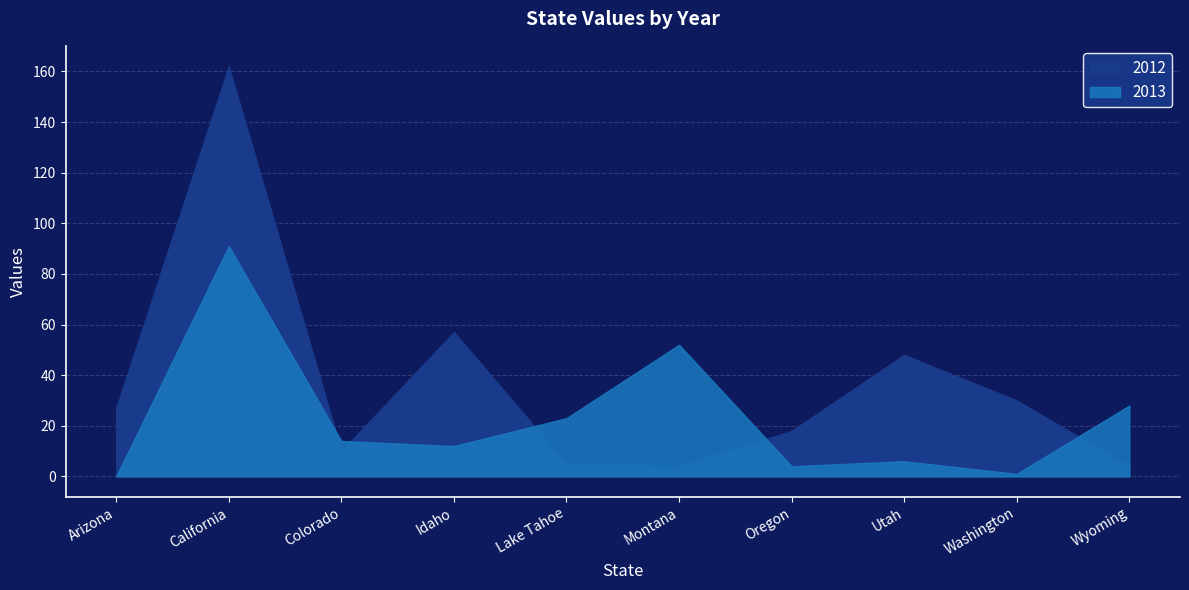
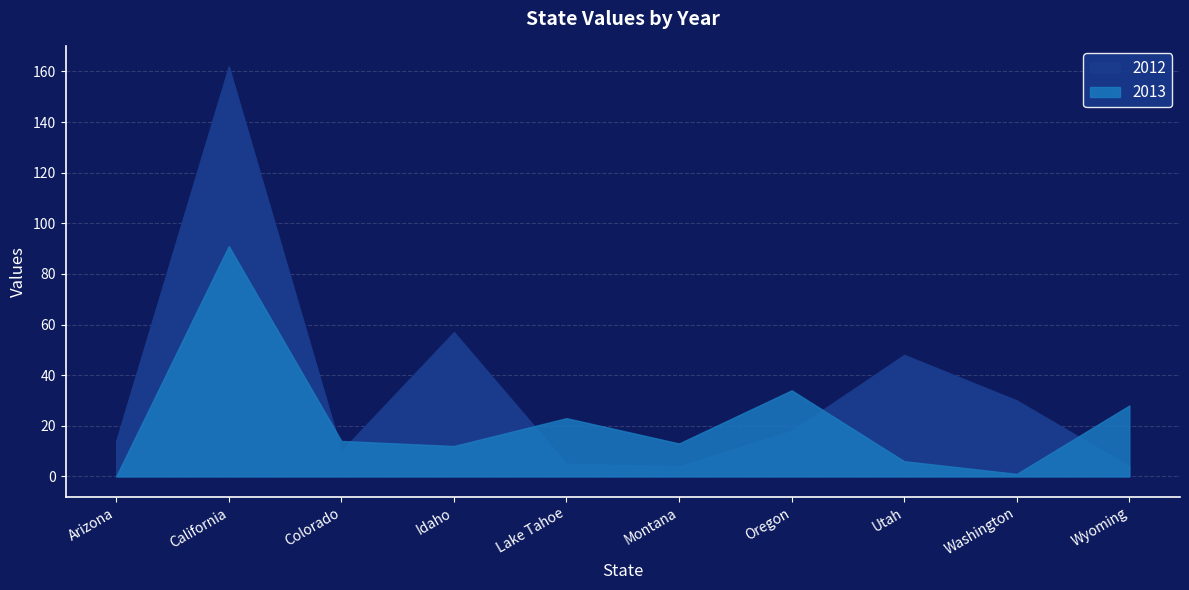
2012, Arizona: 27 -> 14
2013, Montana: 52 -> 13
2013, Oregon: 4 -> 34
